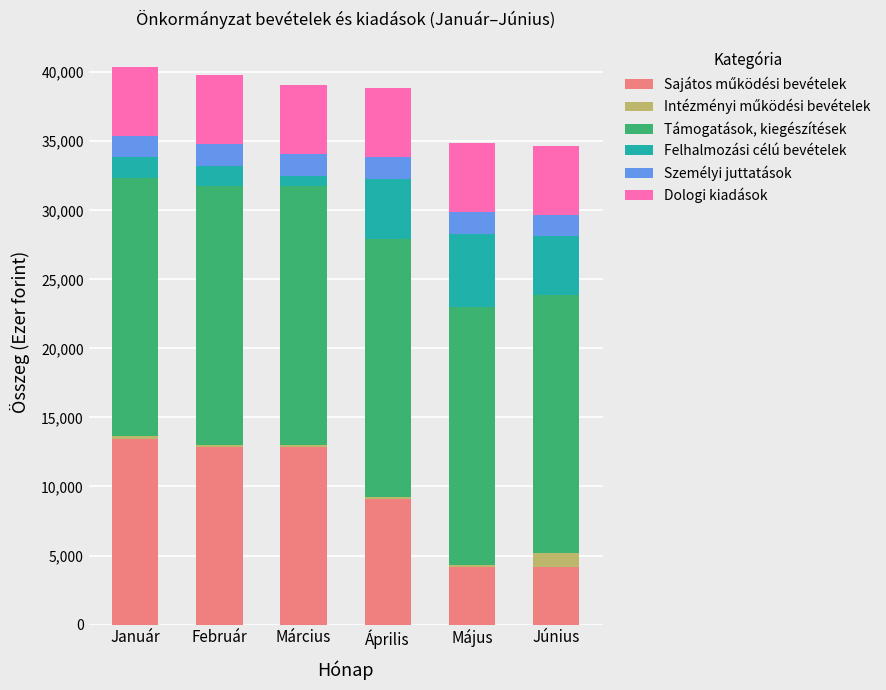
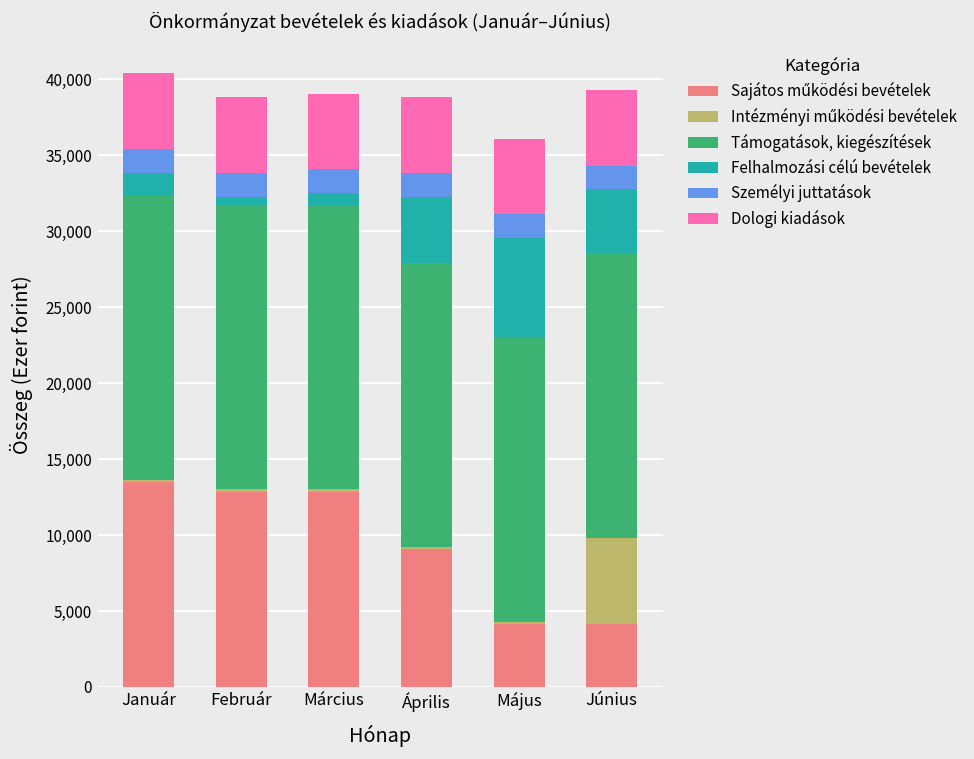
Felhalmozási célú bevételek, Február: 1,500 -> 500
Felhalmozási célú bevételek, Május: 5,300 -> 6,500
Intézményi működési bevételek, Június: 1,000 -> 5,700
